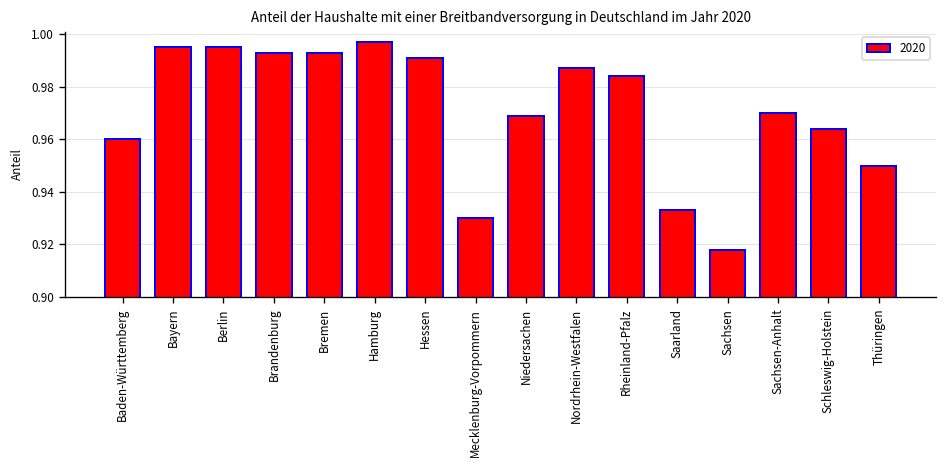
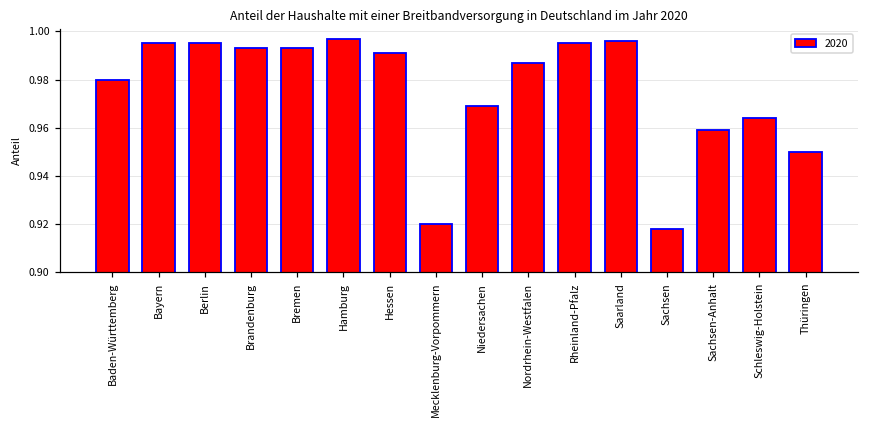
Baden-Württemberg: 0.96 -> 0.98
Mecklenburg-Vorpommern: 0.93 -> 0.92
Rheinland-Pfalz: 0.984 -> 0.995
Saarland: 0.933 -> 0.996
Sachsen-Anhalt: 0.970 -> 0.959
